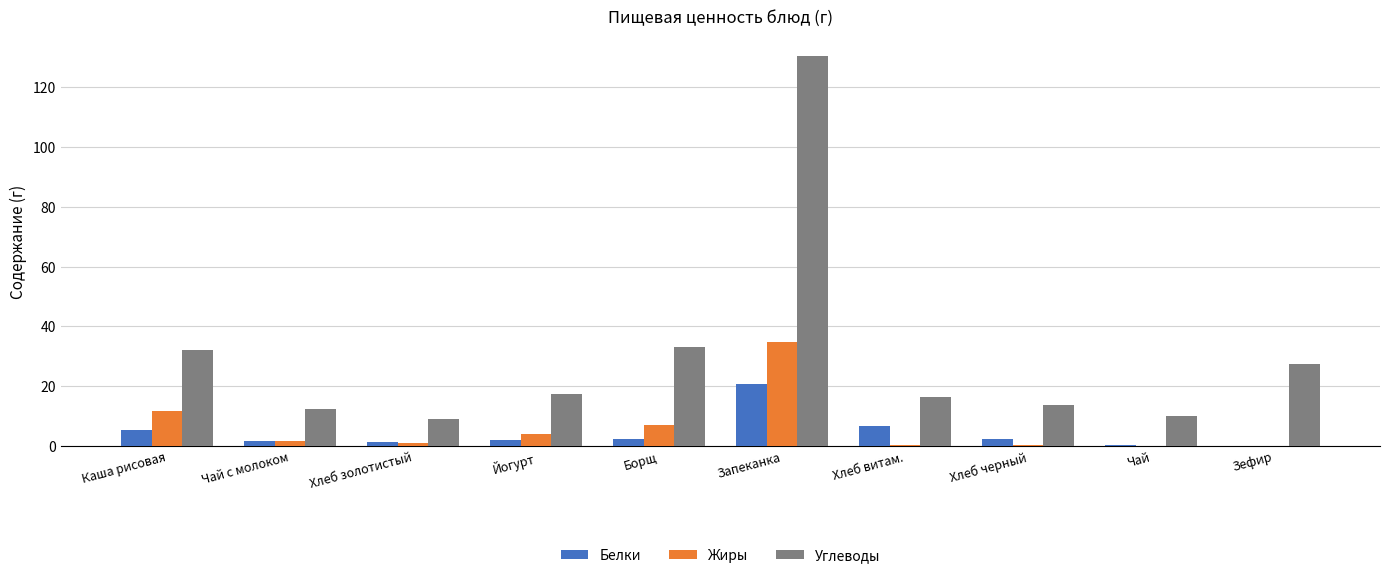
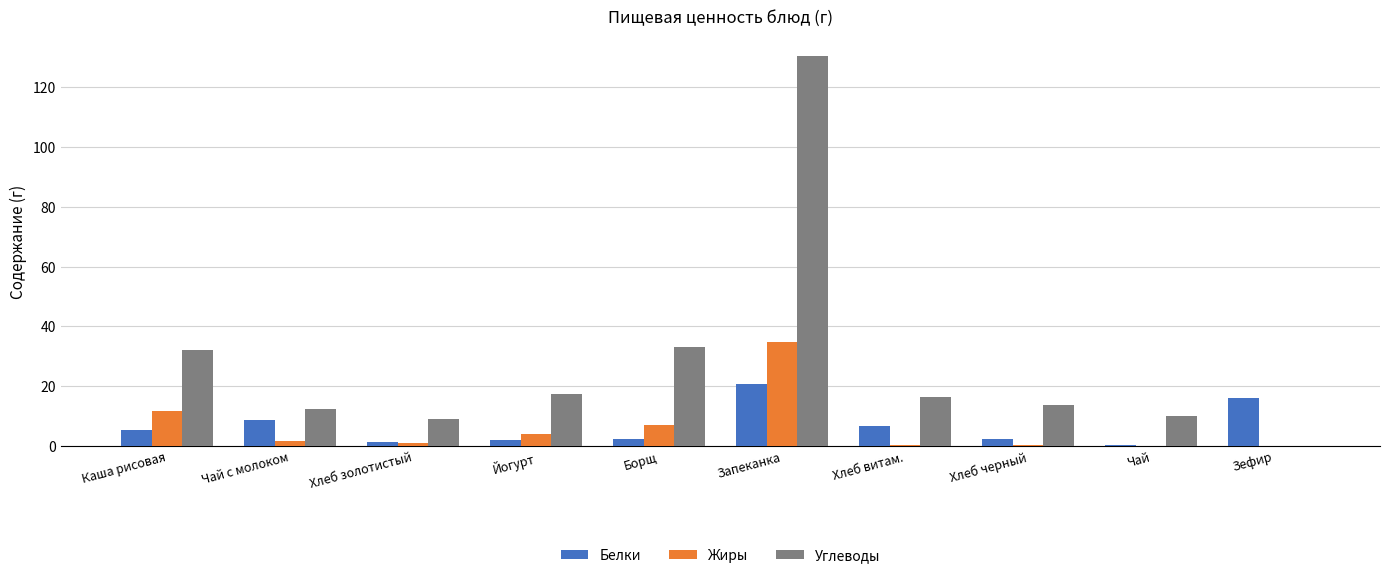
Белки, Чай с молоком: 2 -> 9
Белки, Зефир: 0 -> 16
Углеводы, Зефир: 27 -> 0
